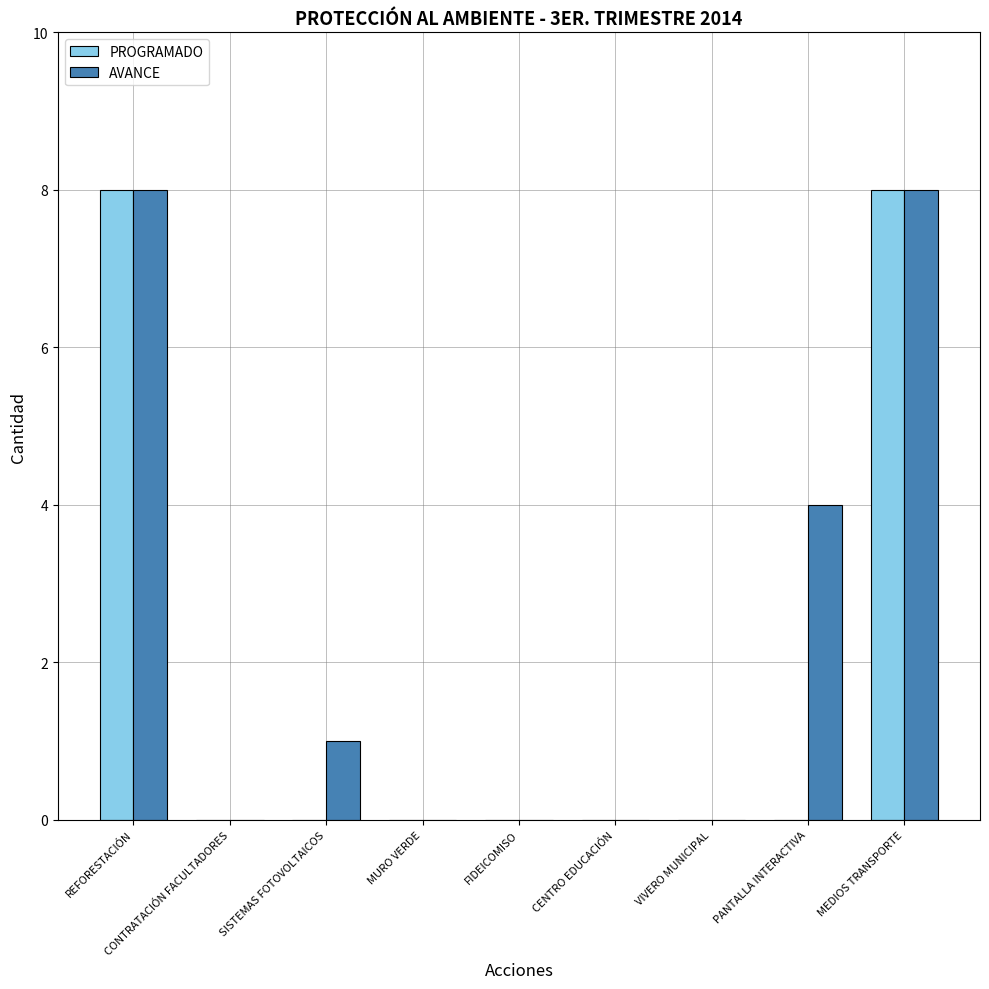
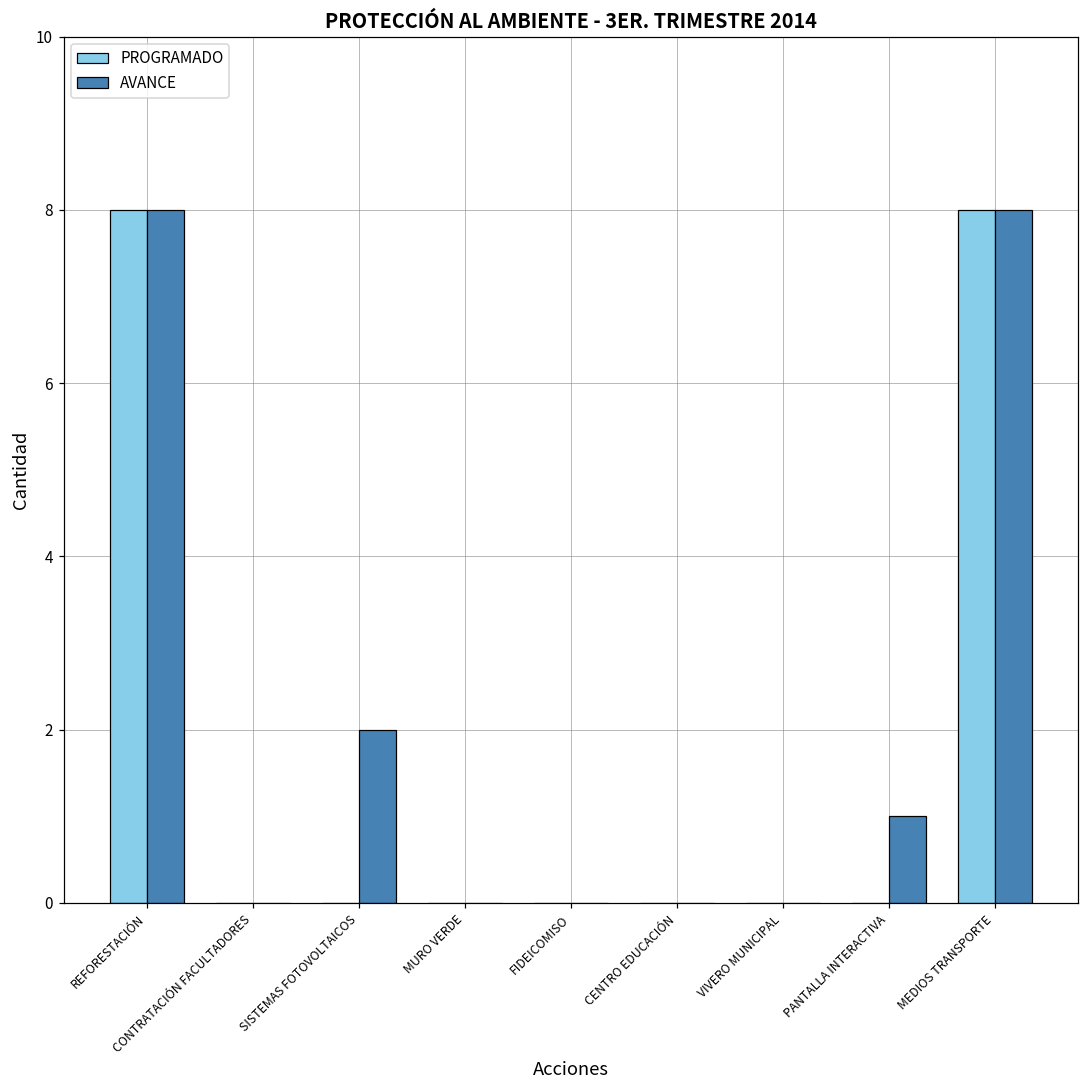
AVANCE, SISTEMAS FOTOVOLTAICOS: 1 -> 2
AVANCE, PANTALLA INTERACTIVA: 4 -> 1
